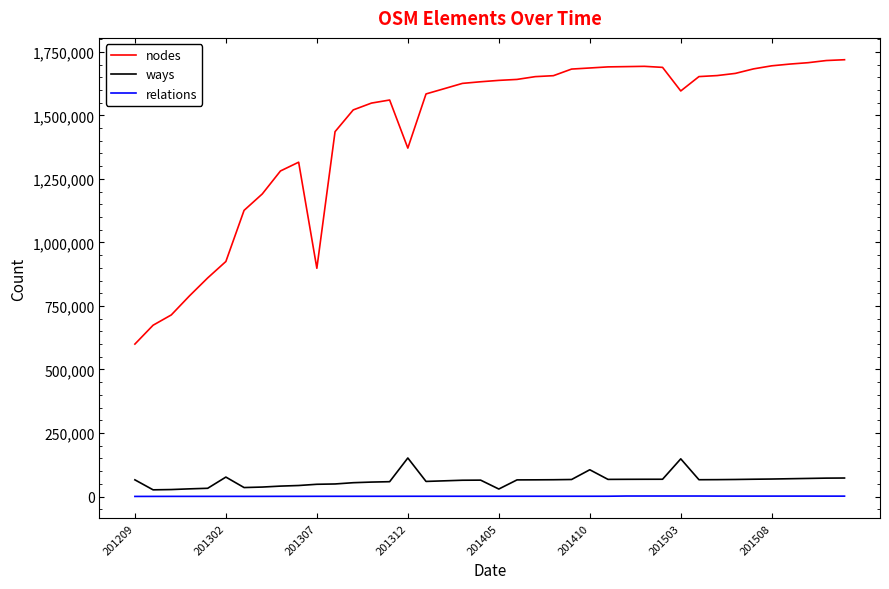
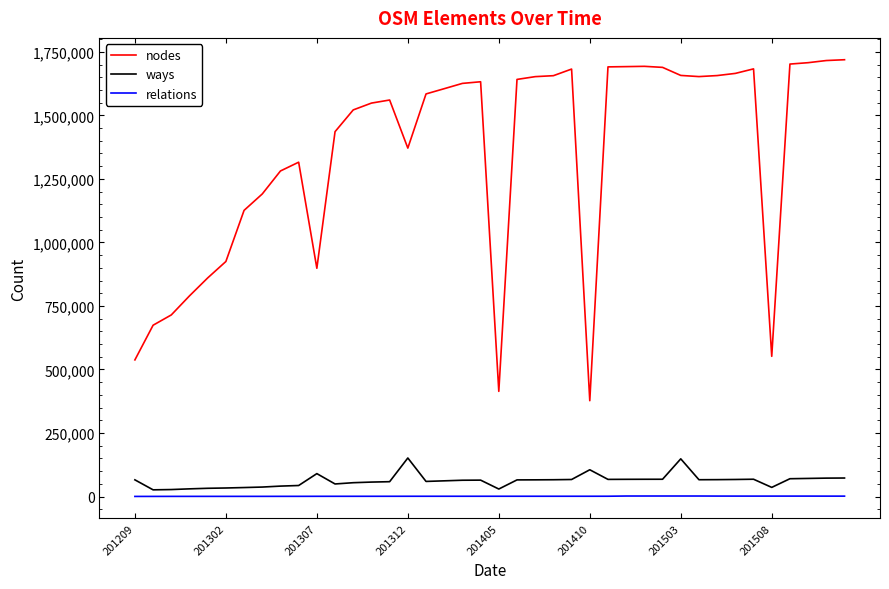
nodes, 201209: 600,000 -> 540,000
ways, 201302: 80,000 -> 30,000
ways, 201307: 50,000 -> 90,000
nodes, 201405: 1,640,000 -> 410,000
nodes, 201410: 1,690,000 -> 380,000
nodes, 201503: 1,600,000 -> 1,660,000
nodes, 201508: 1,690,000 -> 550,000
ways, 201508: 70,000 -> 40,000
